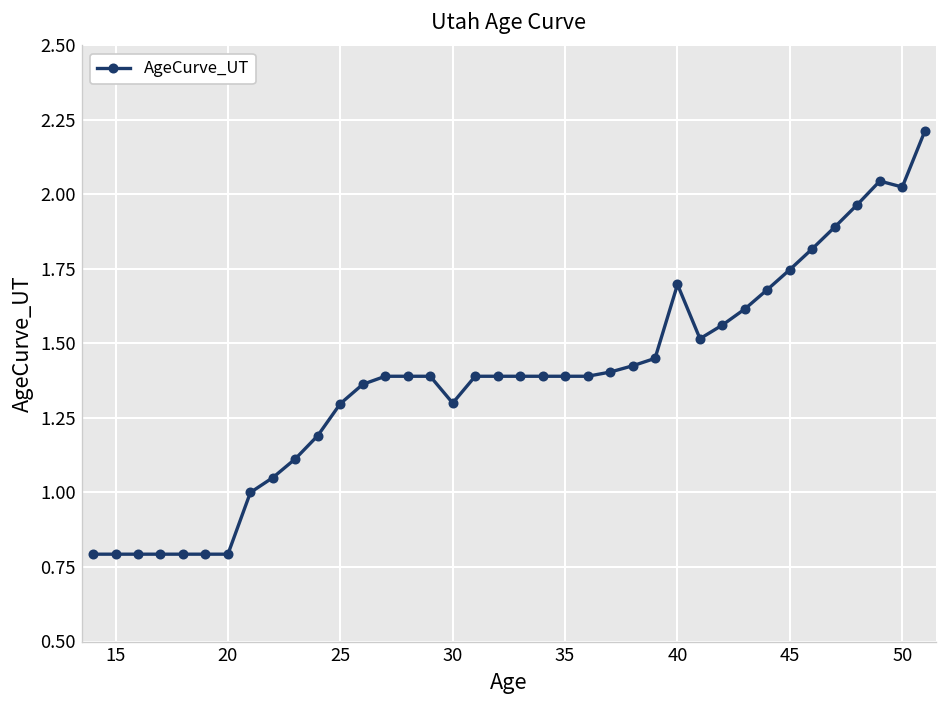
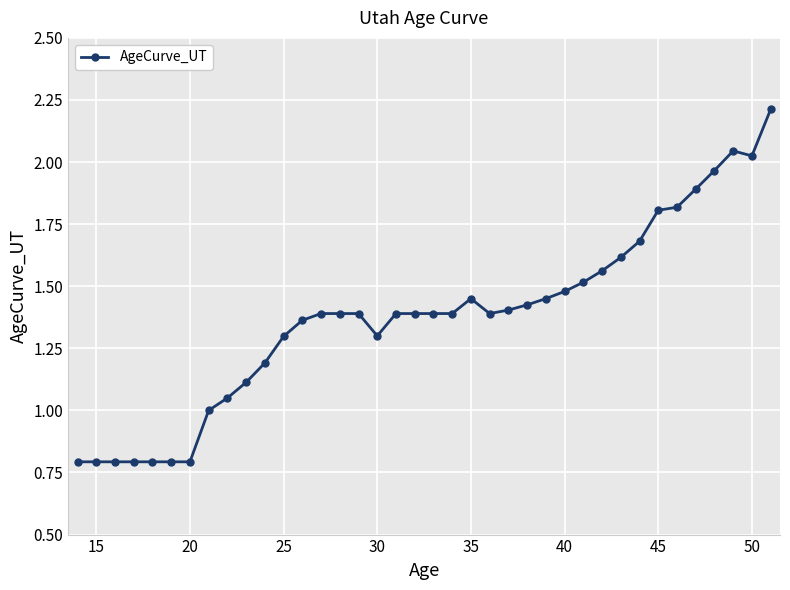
35: 1.39 -> 1.45
40: 1.70 -> 1.48
45: 1.75 -> 1.81
